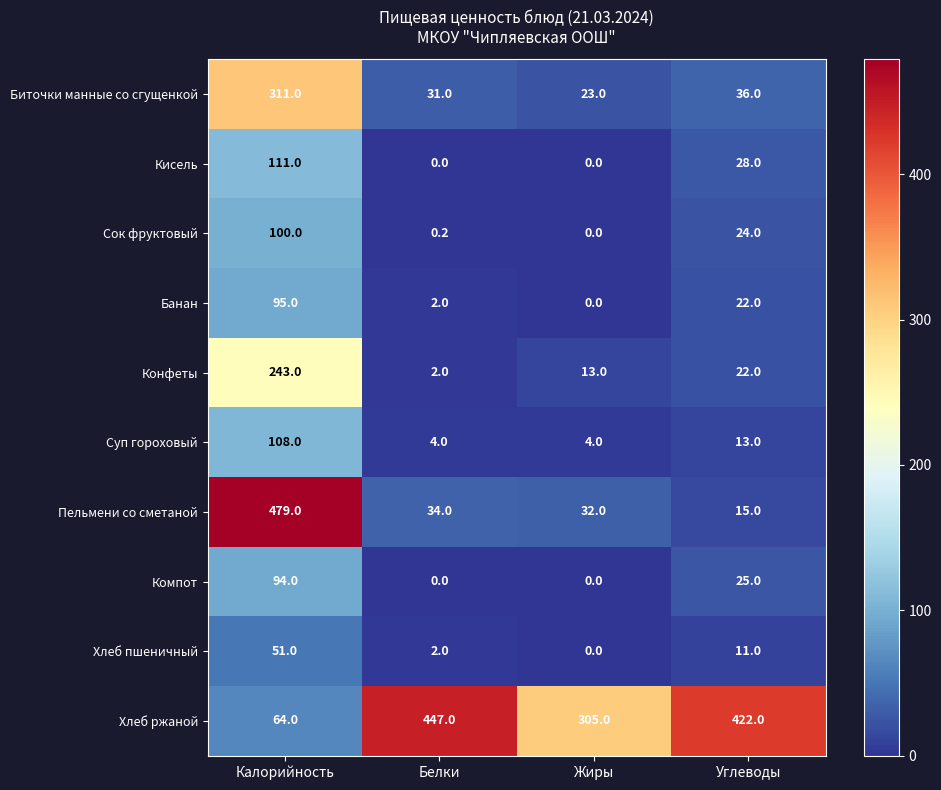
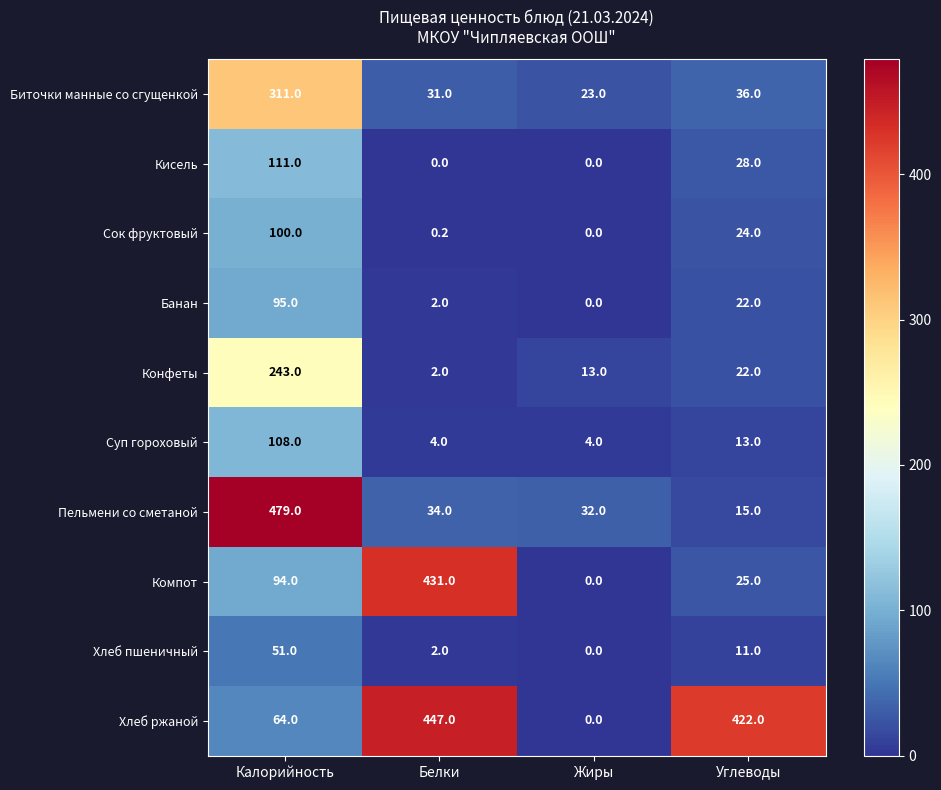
Компот, Белки: 0.0 -> 431.0
Хлеб ржаной, Жиры: 305.0 -> 0.0
